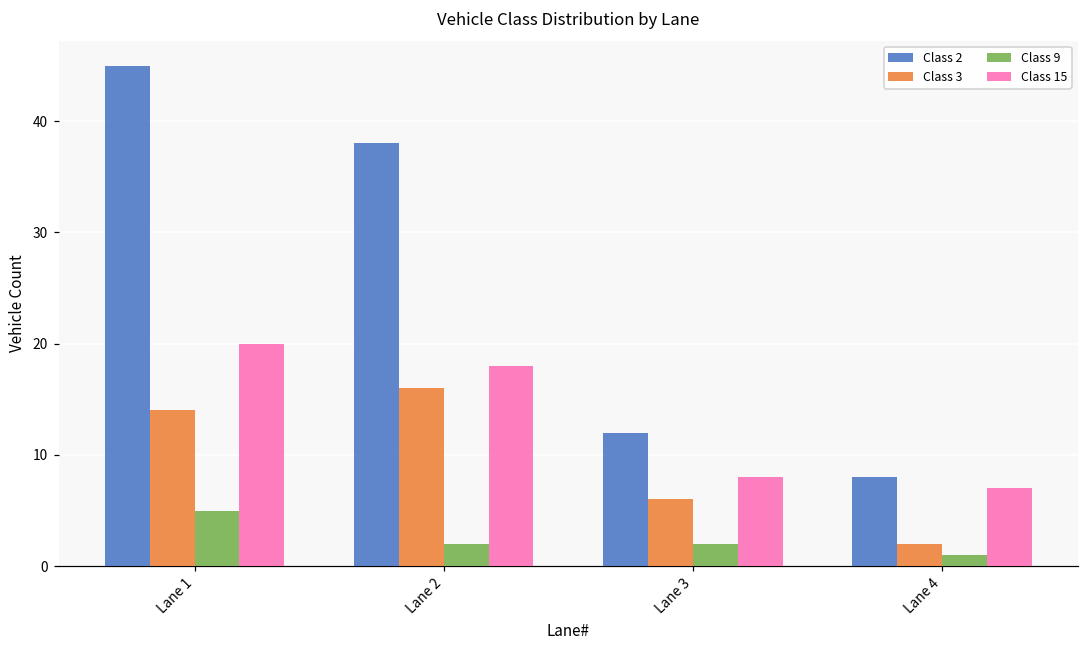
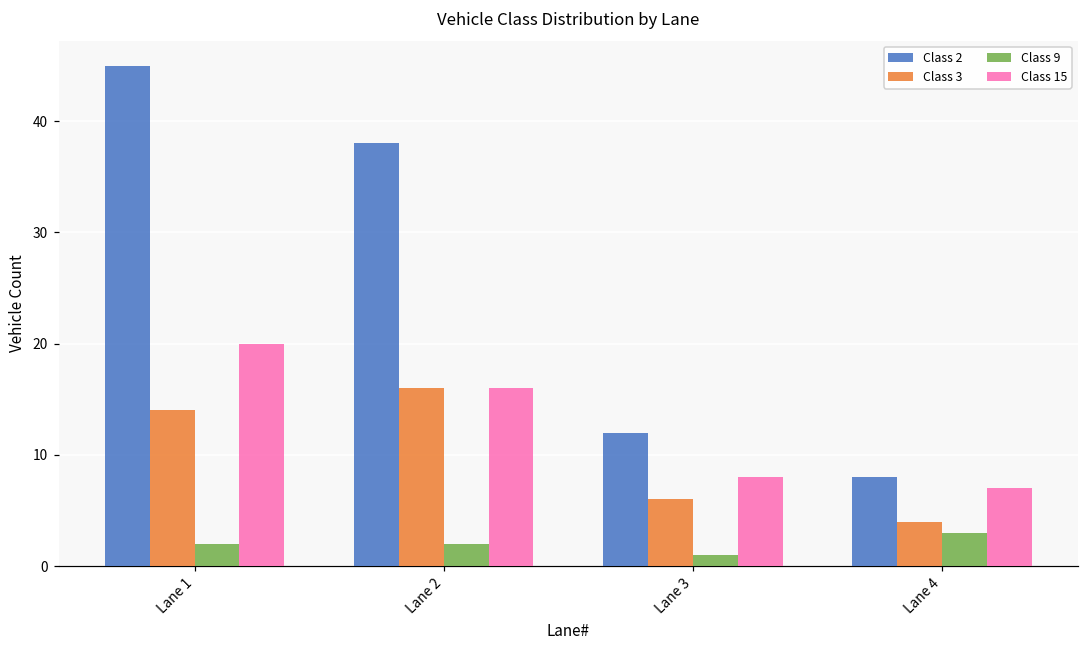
Class 9, Lane 1: 5 -> 2
Class 15, Lane 2: 18 -> 16
Class 9, Lane 3: 2 -> 1
Class 3, Lane 4: 2 -> 4
Class 9, Lane 4: 1 -> 3
